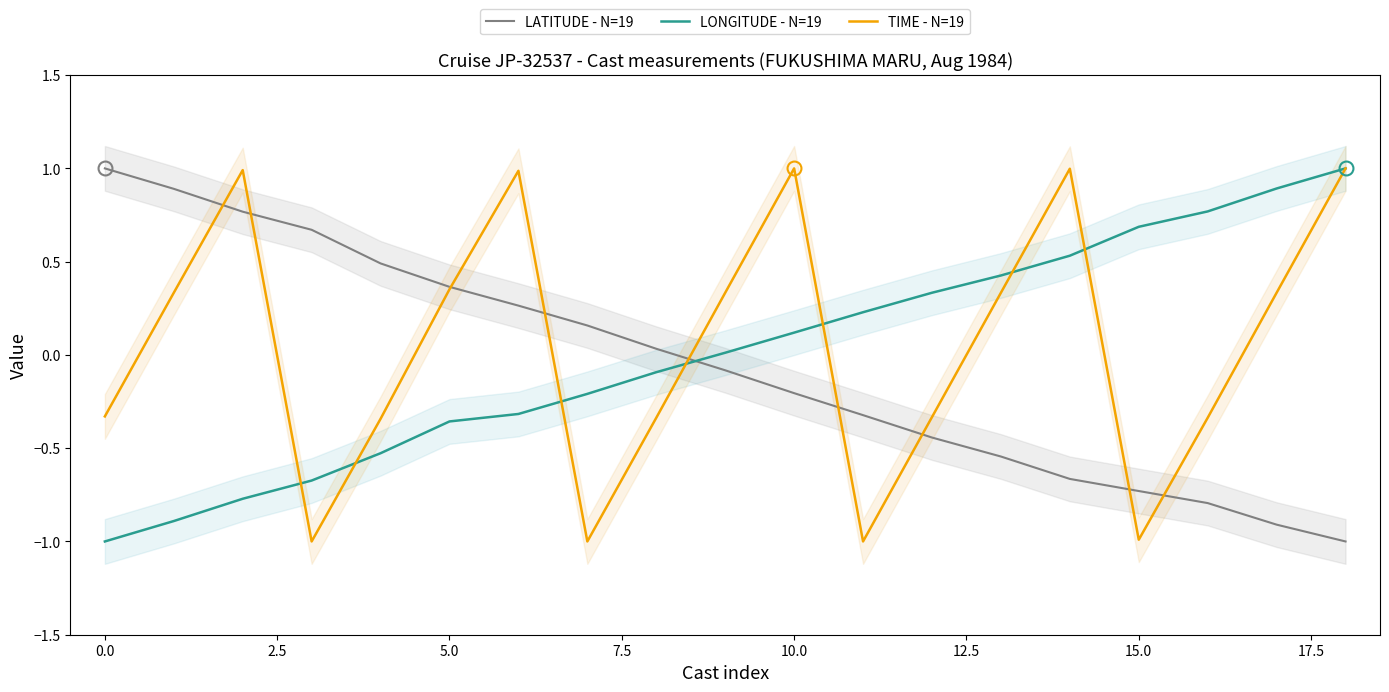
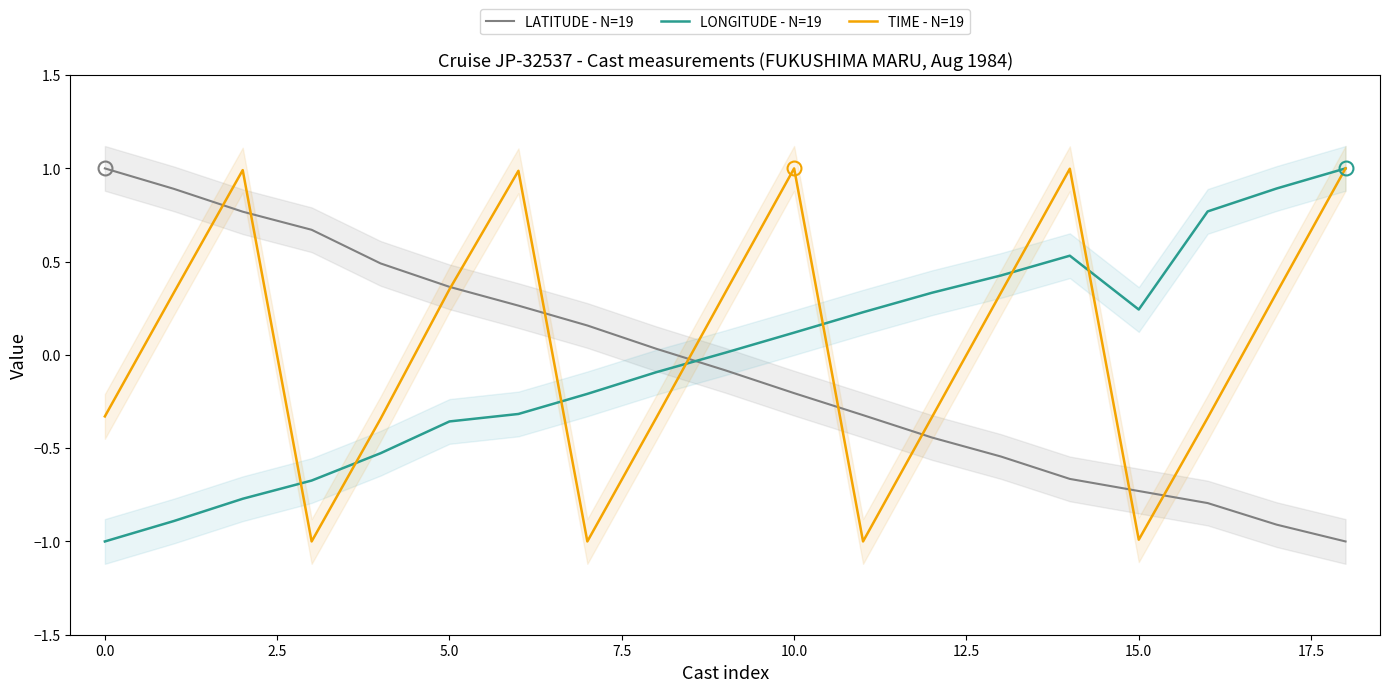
LONGITUDE - N=19, 15.0: 0.69 -> 0.24
